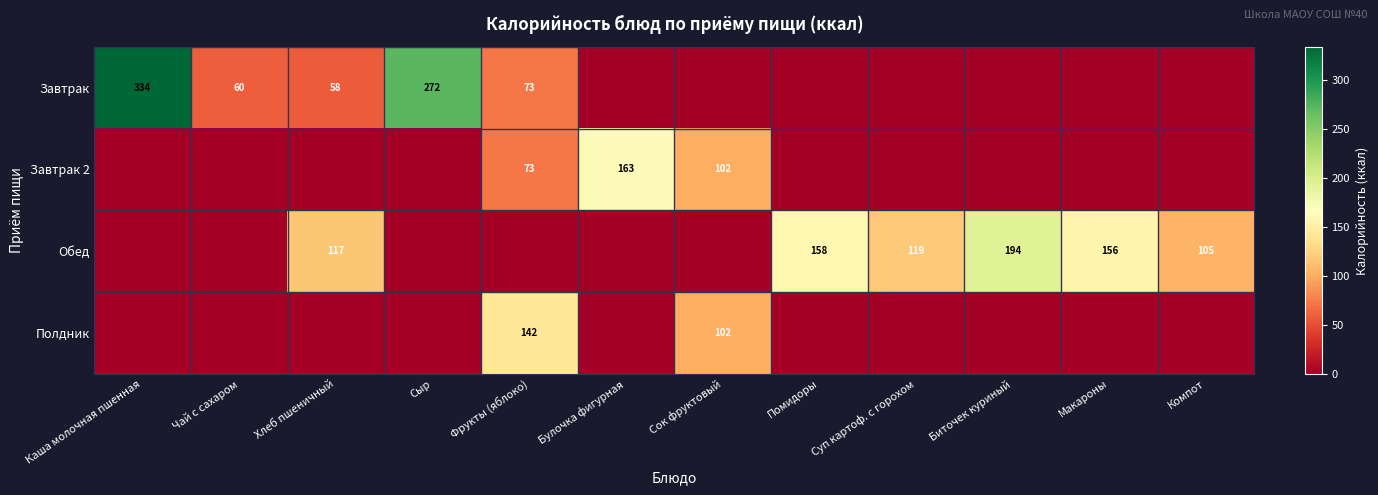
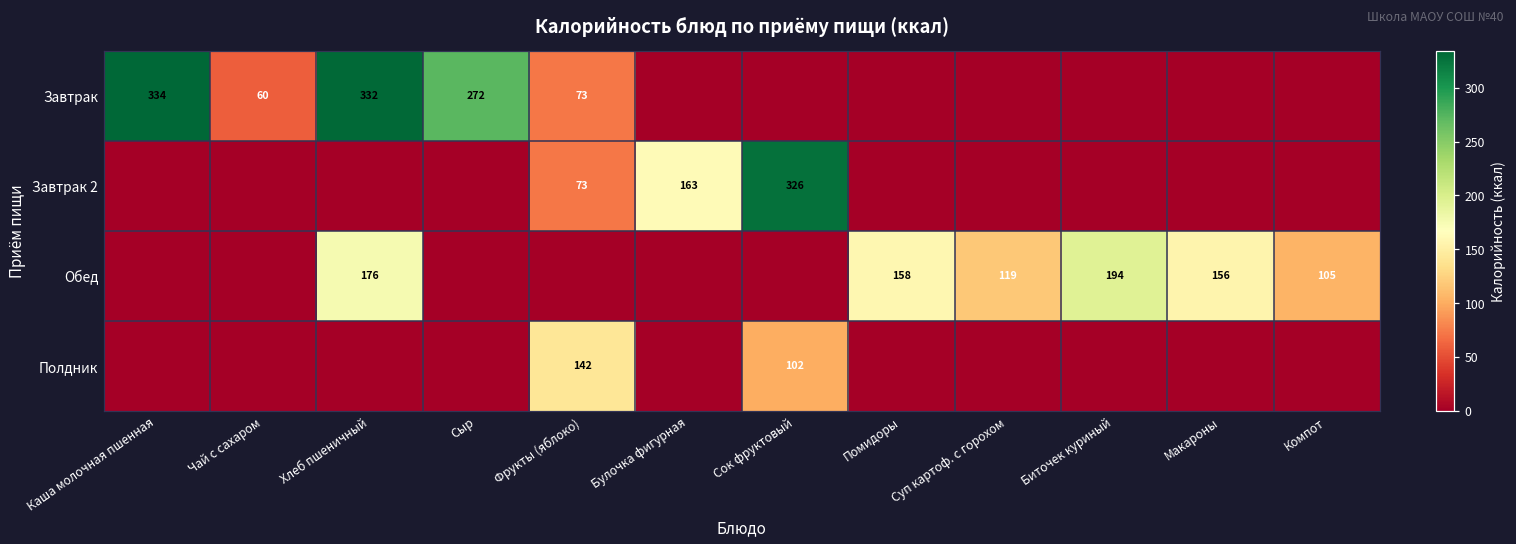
Завтрак, Хлеб пшеничный: 58 -> 332
Завтрак 2, Сок фруктовый: 102 -> 326
Обед, Хлеб пшеничный: 117 -> 176
